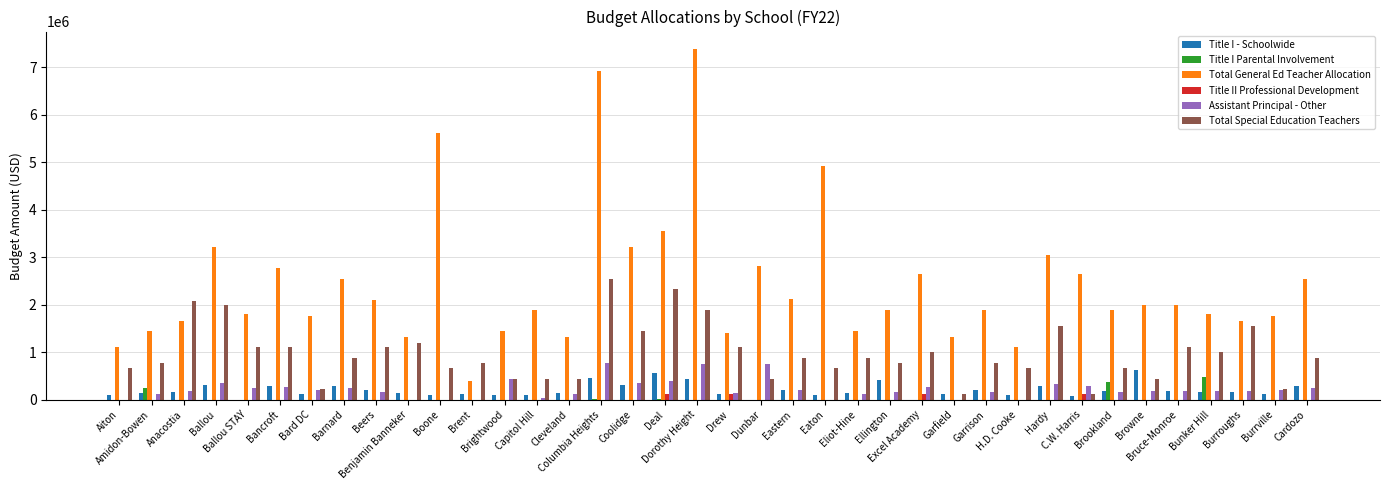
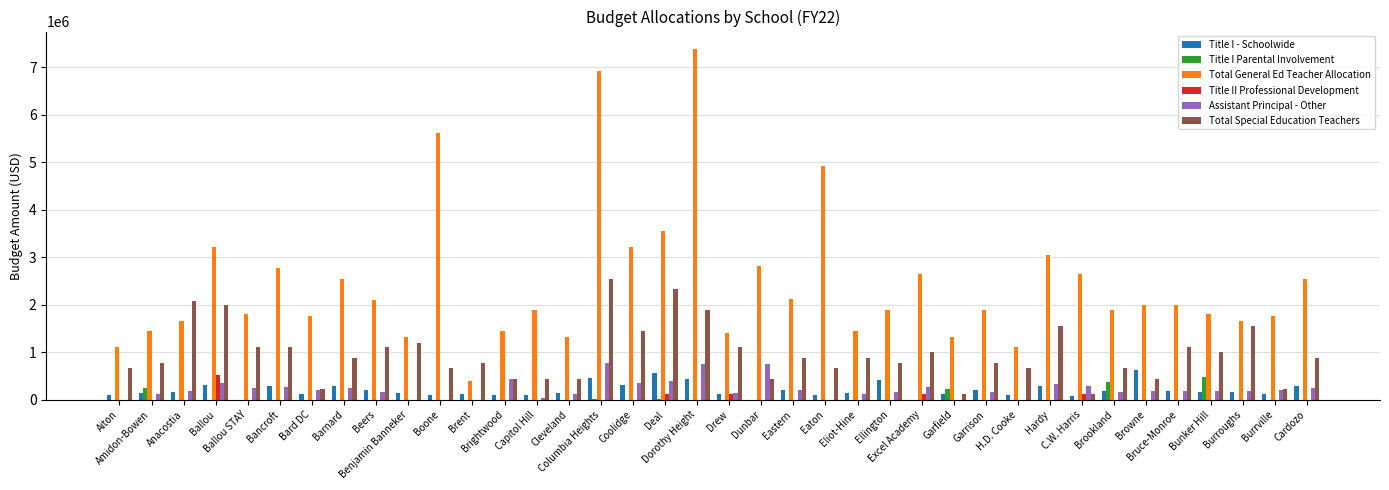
Title II Professional Development, Ballou: 0 -> 500000
Title I Parental Involvement, Garfield: 0 -> 200000
